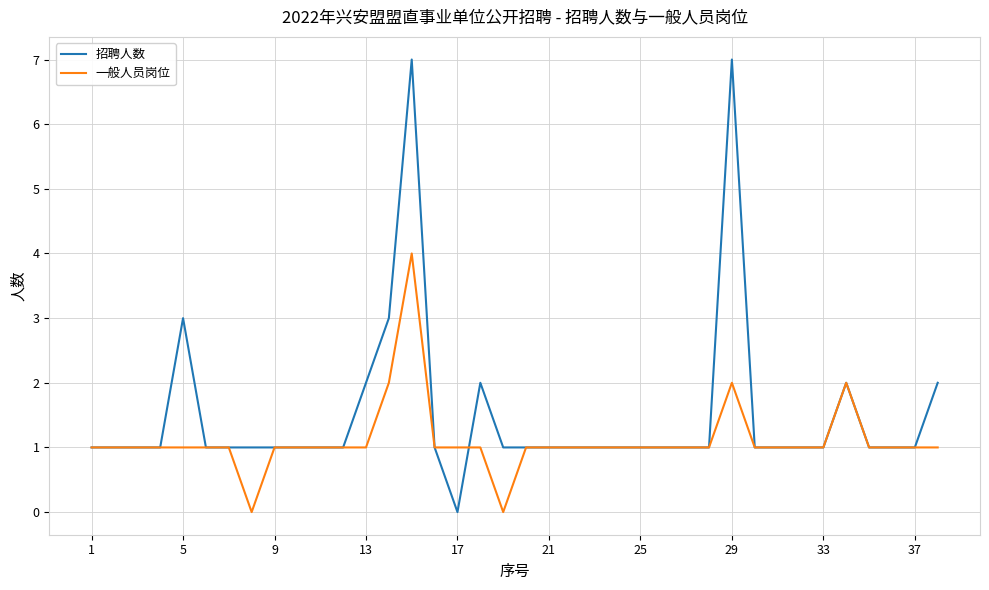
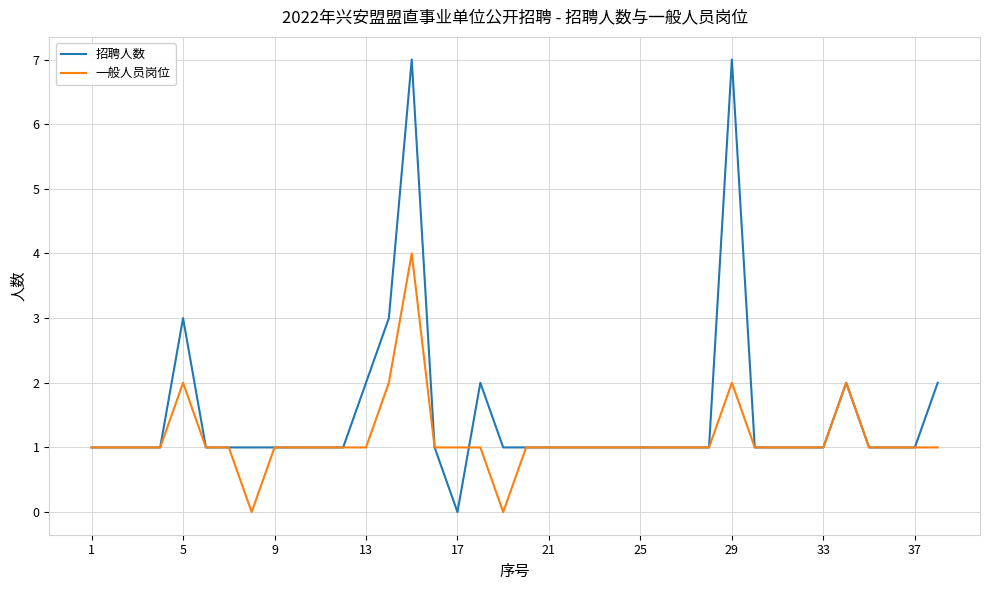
一般人员岗位, 5: 1 -> 2
